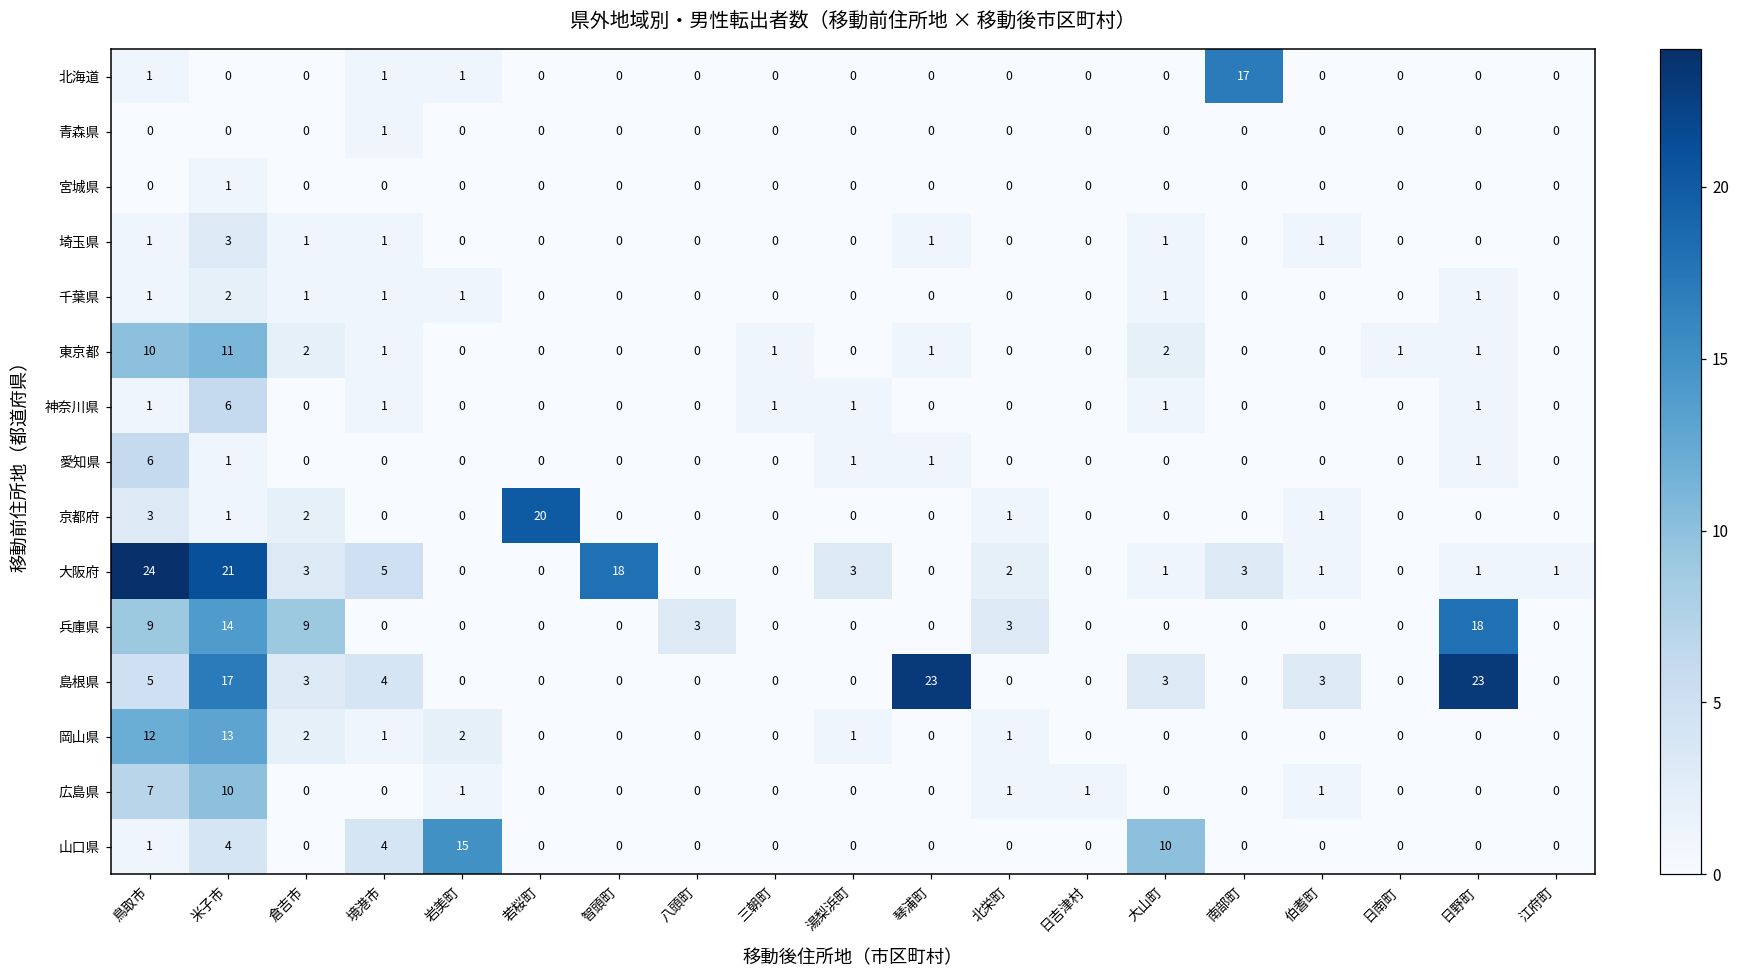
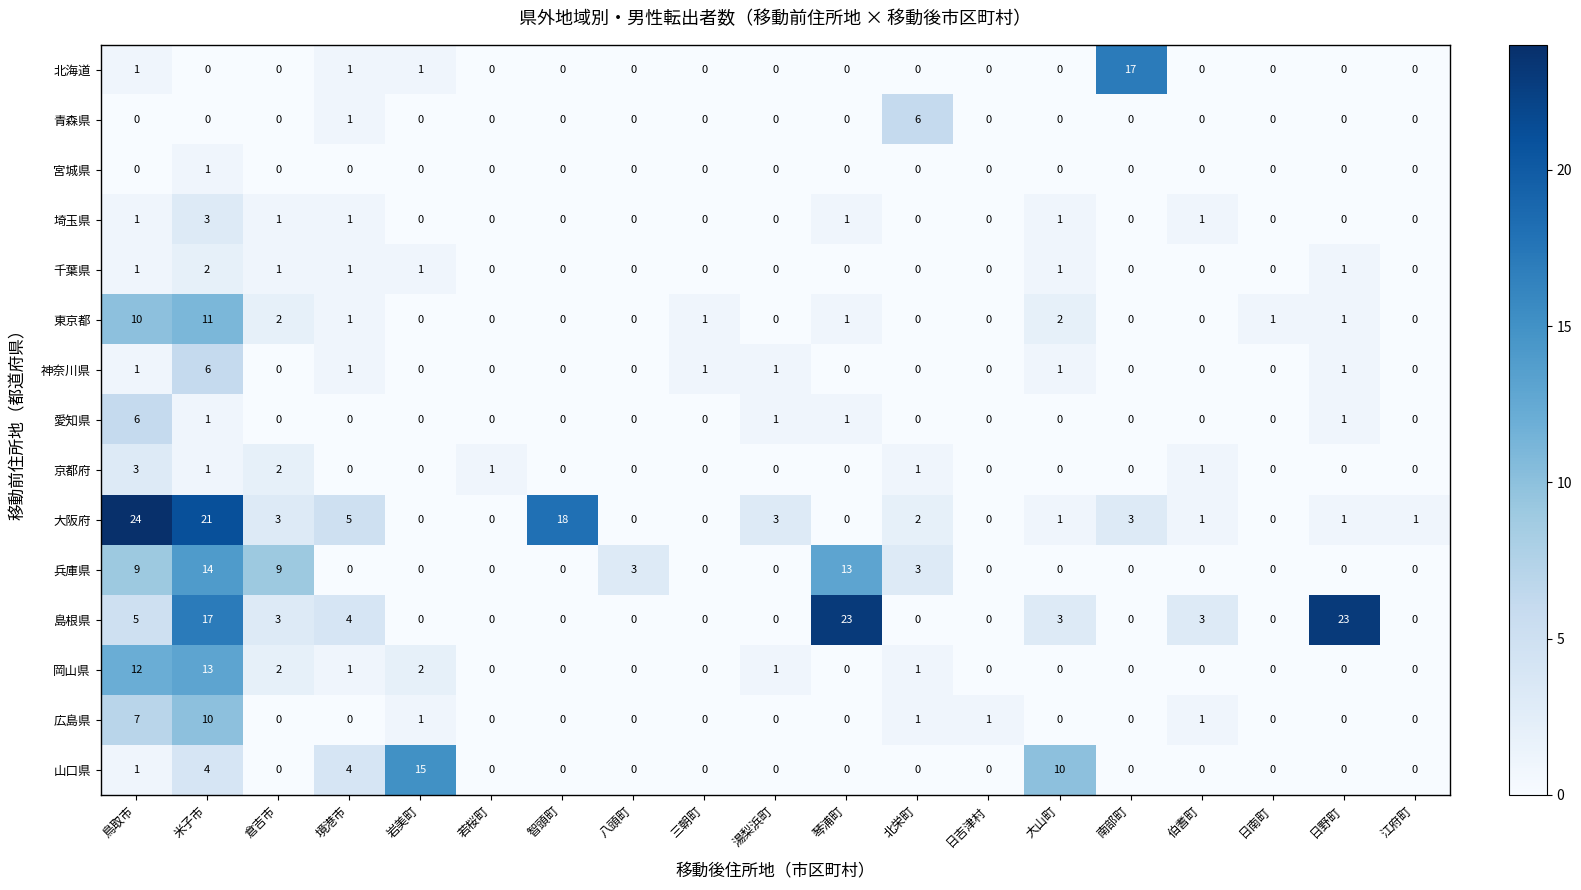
青森県, 北栄町: 0 -> 6
京都府, 若桜町: 20 -> 1
兵庫県, 琴浦町: 0 -> 13
兵庫県, 日野町: 18 -> 0
